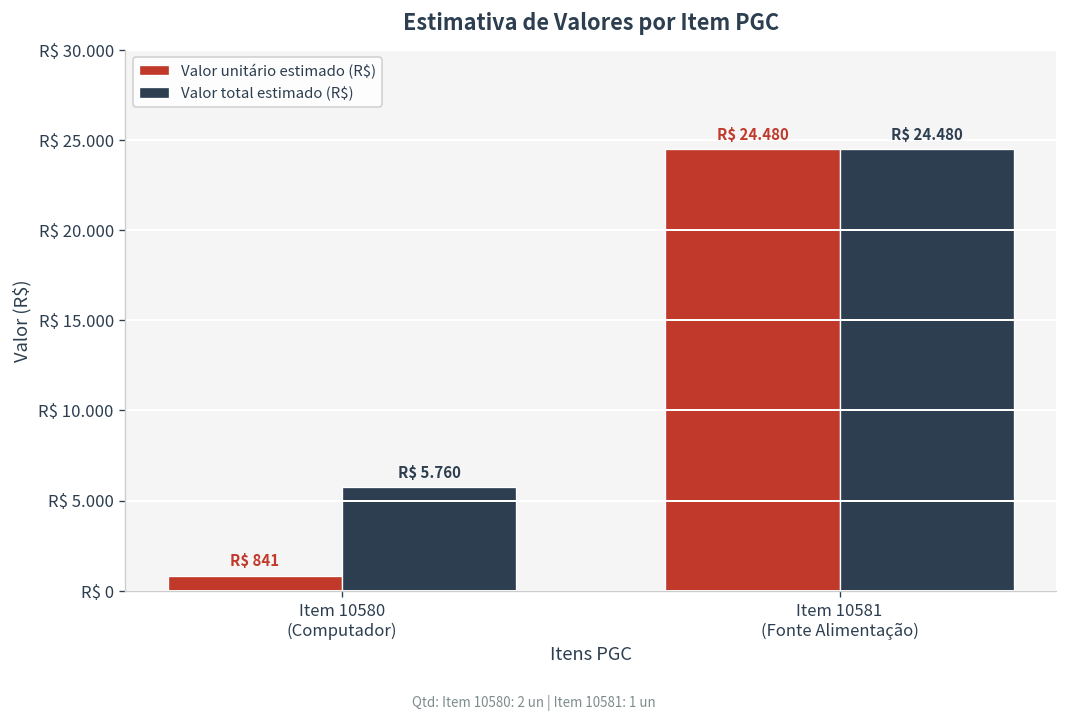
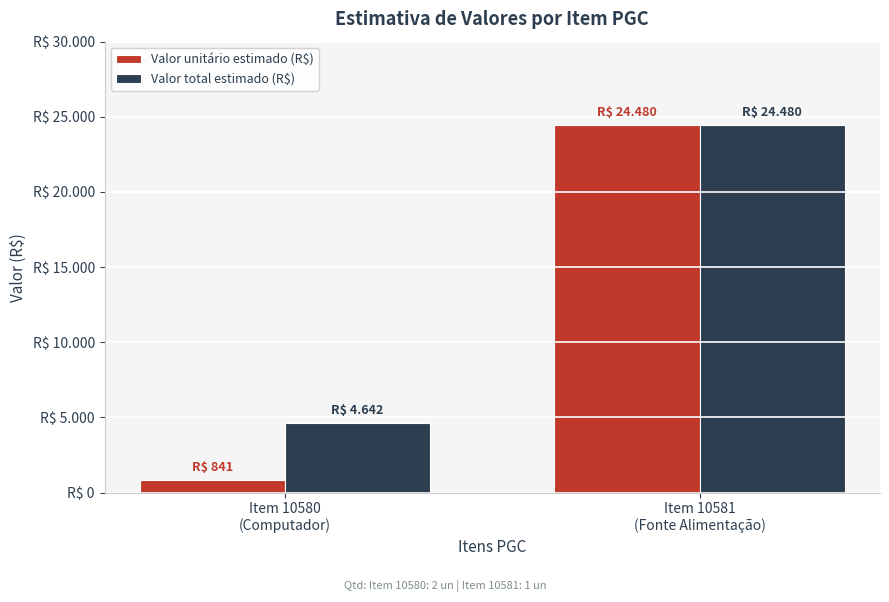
Valor total estimado (R$), Item 10580 (Computador): 5.760 -> 4.642
